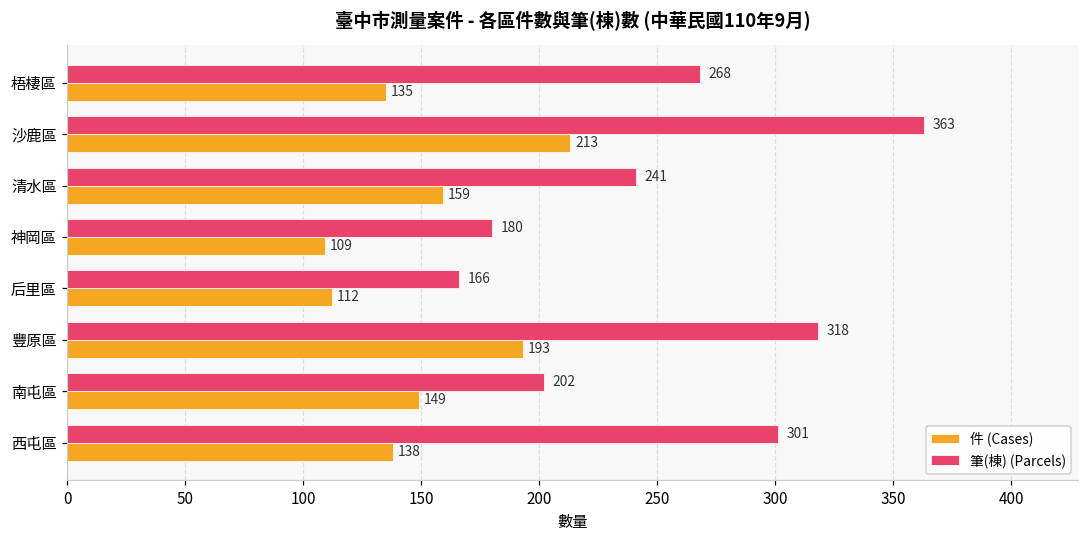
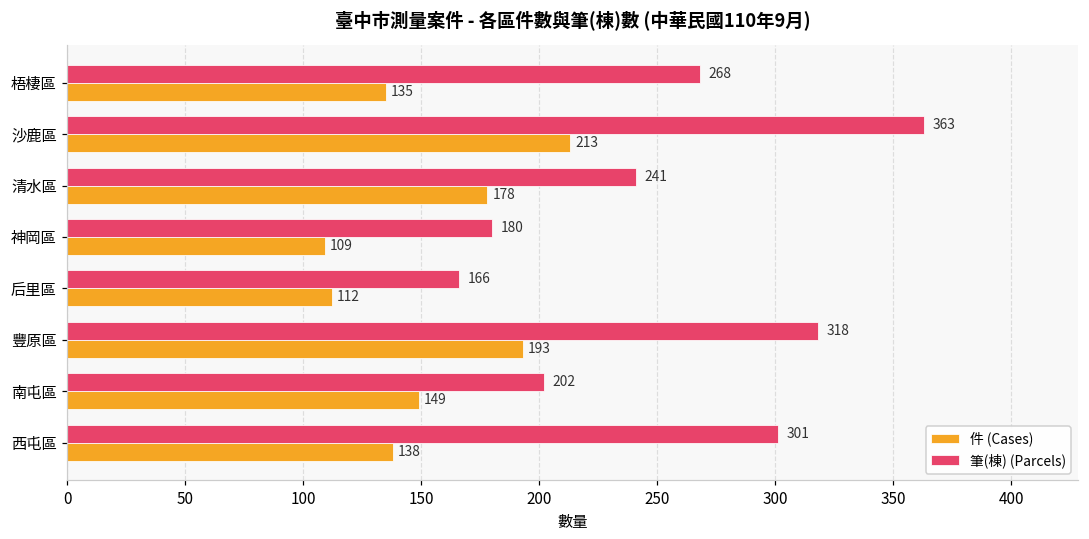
件 (Cases), 清水區: 159 -> 178
